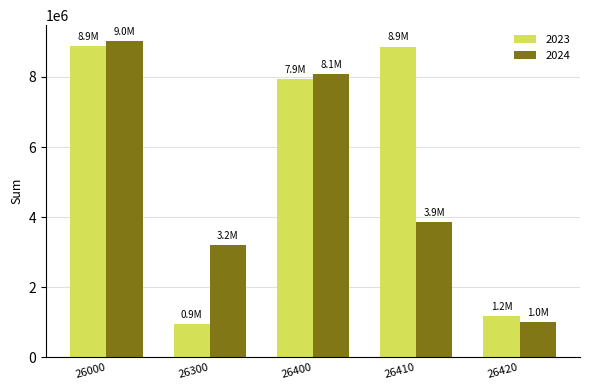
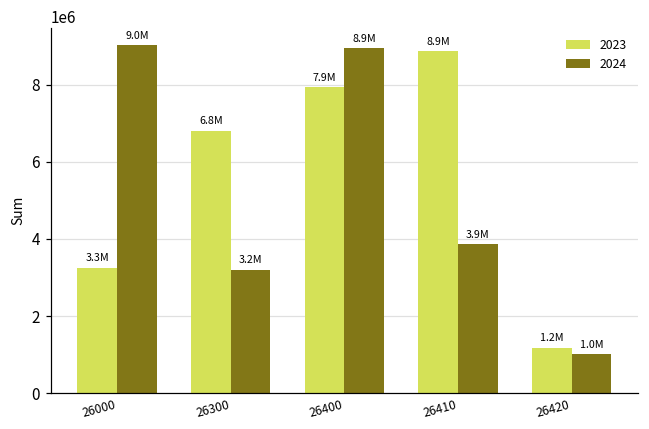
2023, 26000: 8.9M -> 3.3M
2023, 26300: 0.9M -> 6.8M
2024, 26400: 8.1M -> 8.9M
